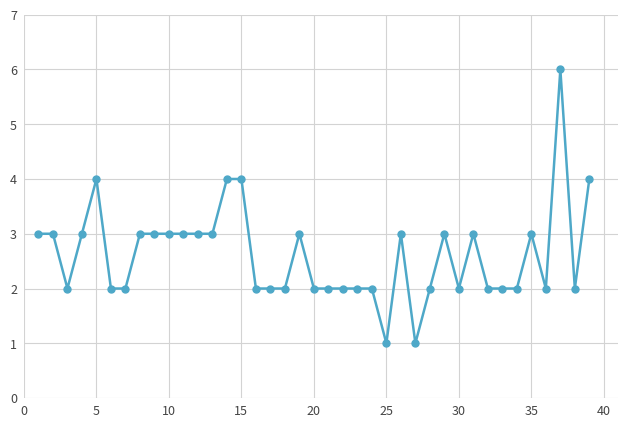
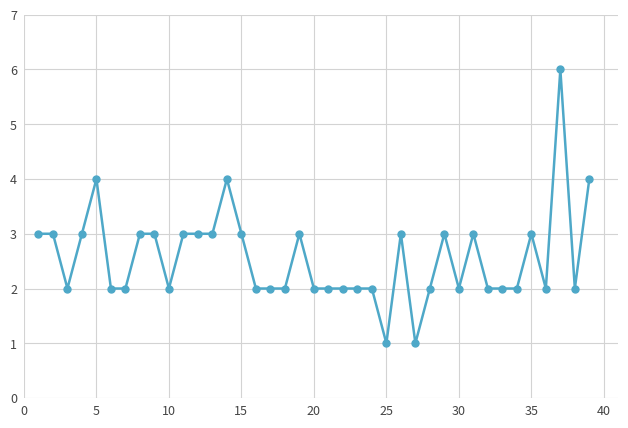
10: 3 -> 2
15: 4 -> 3
